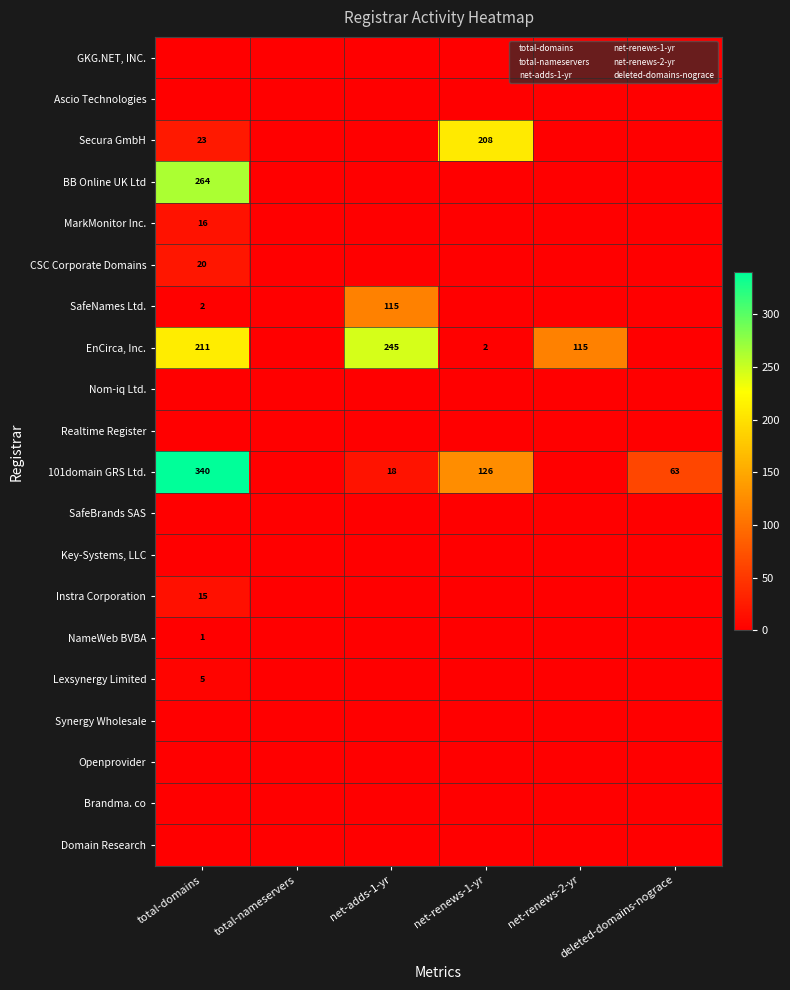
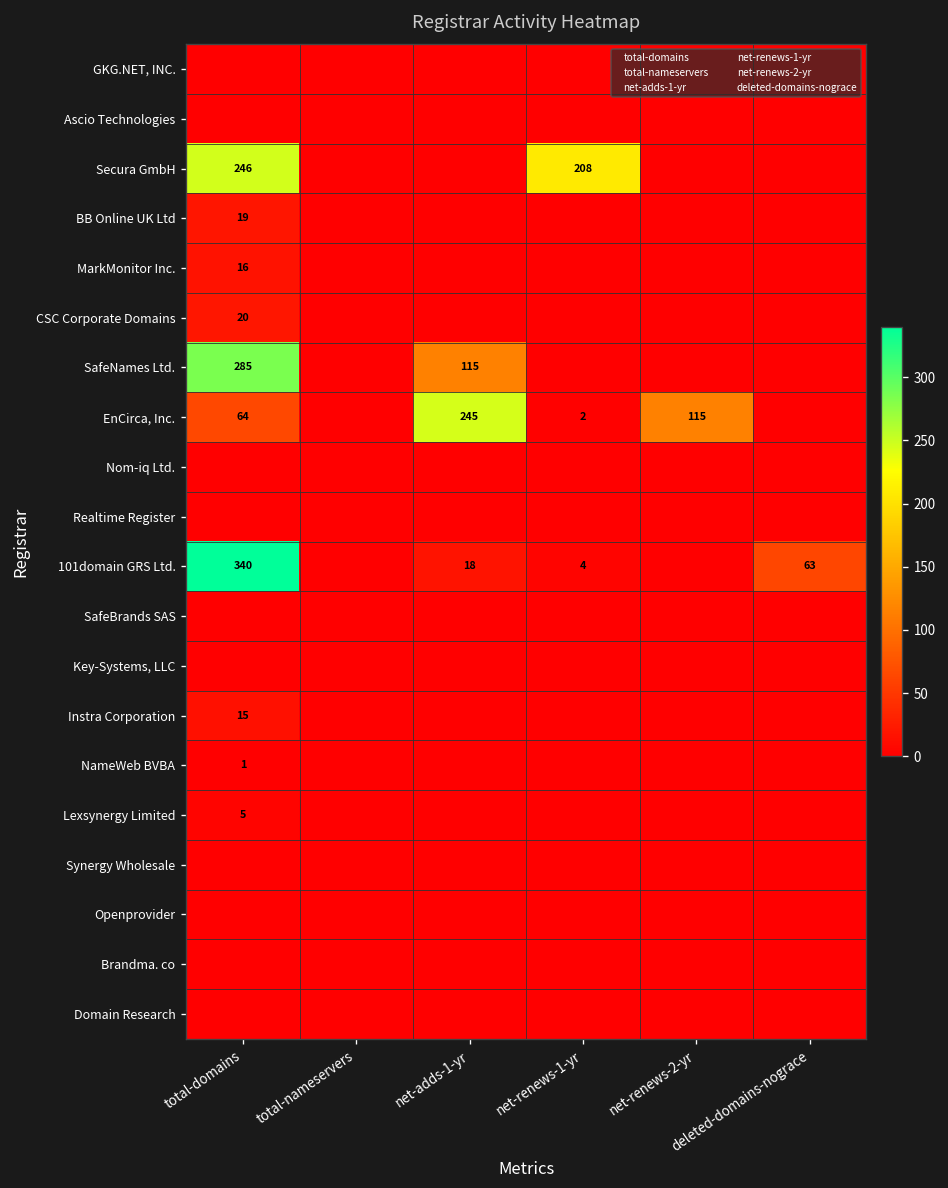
Secura GmbH, total-domains: 23 -> 246
BB Online UK Ltd, total-domains: 264 -> 19
SafeNames Ltd., total-domains: 2 -> 285
EnCirca, Inc., total-domains: 211 -> 64
101domain GRS Ltd., net-renews-1-yr: 126 -> 4
